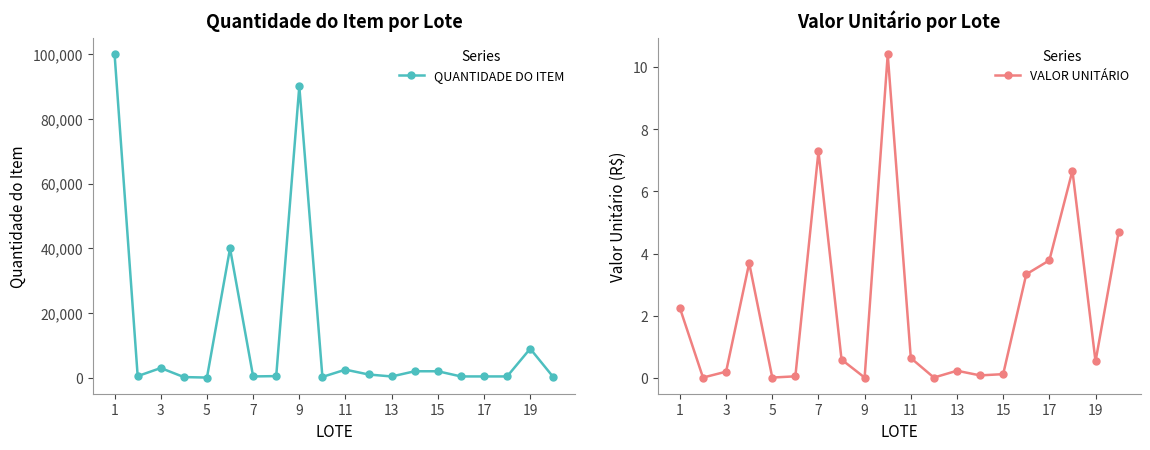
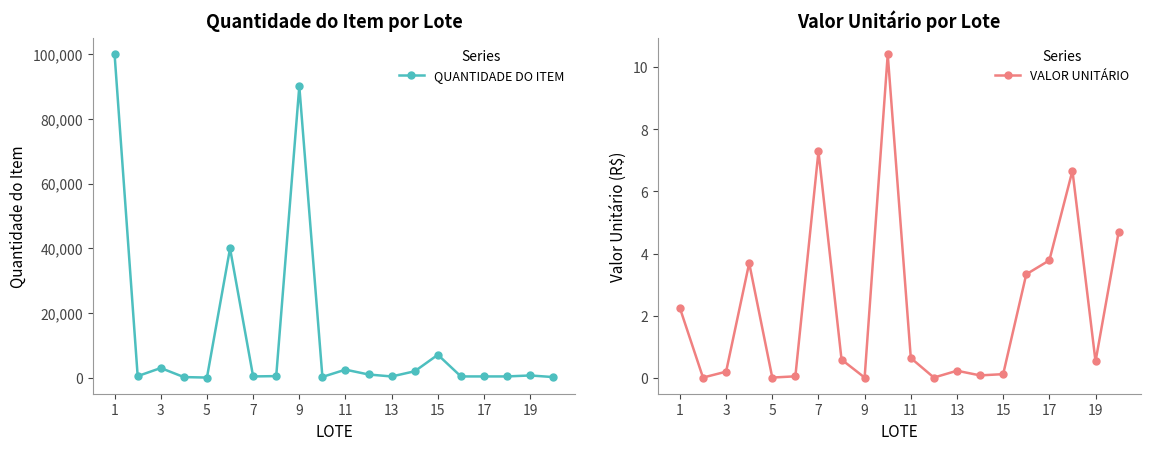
Quantidade do Item por Lote, 15: 2,000 -> 7,000
Quantidade do Item por Lote, 19: 9,000 -> 1,000
